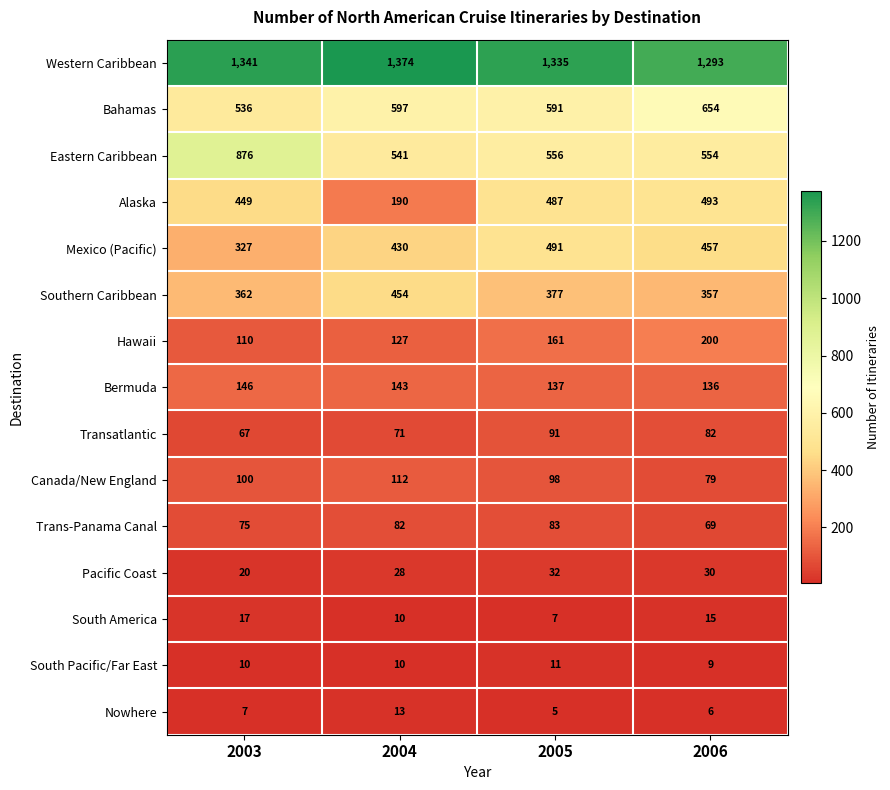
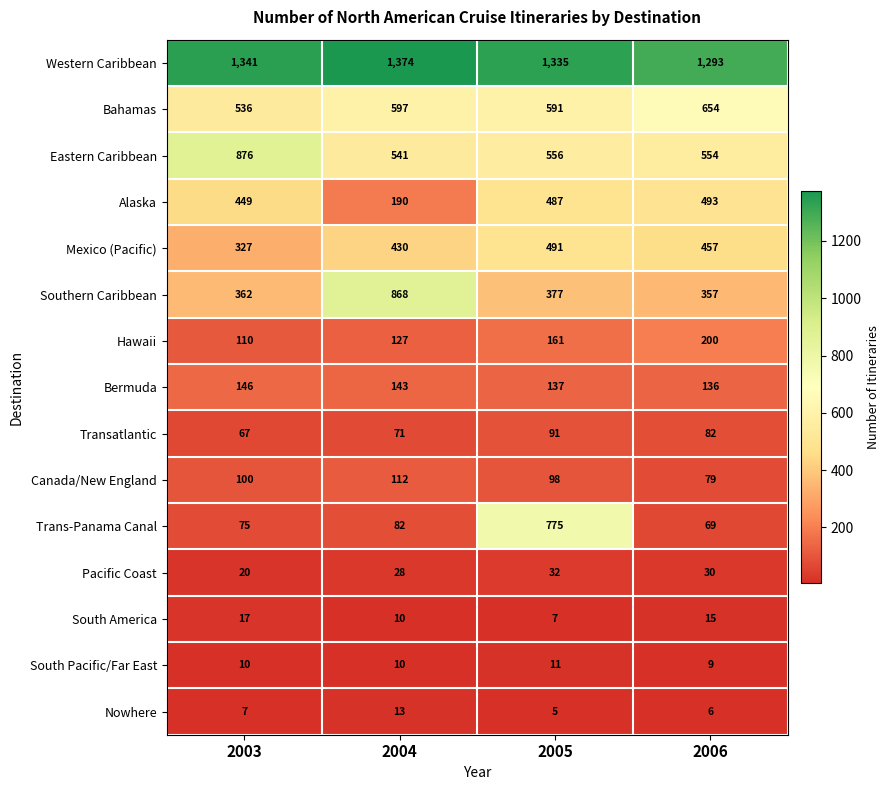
Southern Caribbean, 2004: 454 -> 868
Trans-Panama Canal, 2005: 83 -> 775
